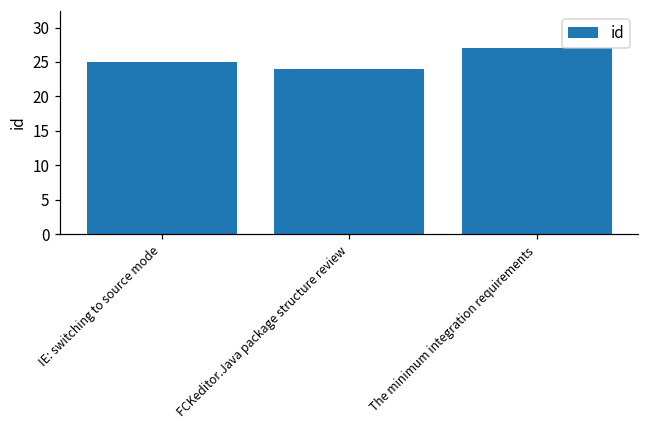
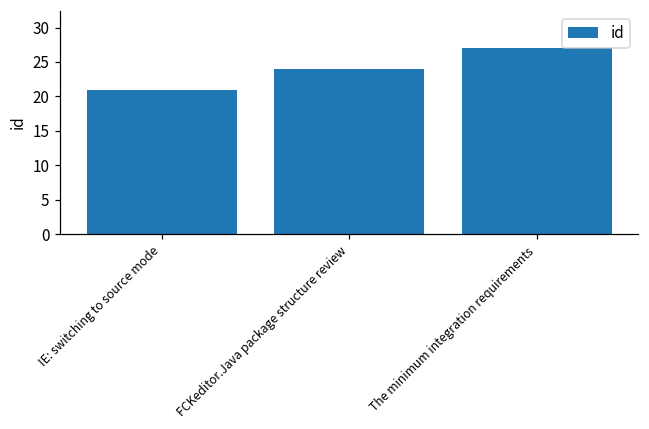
IE: switching to source mode: 25 -> 21
